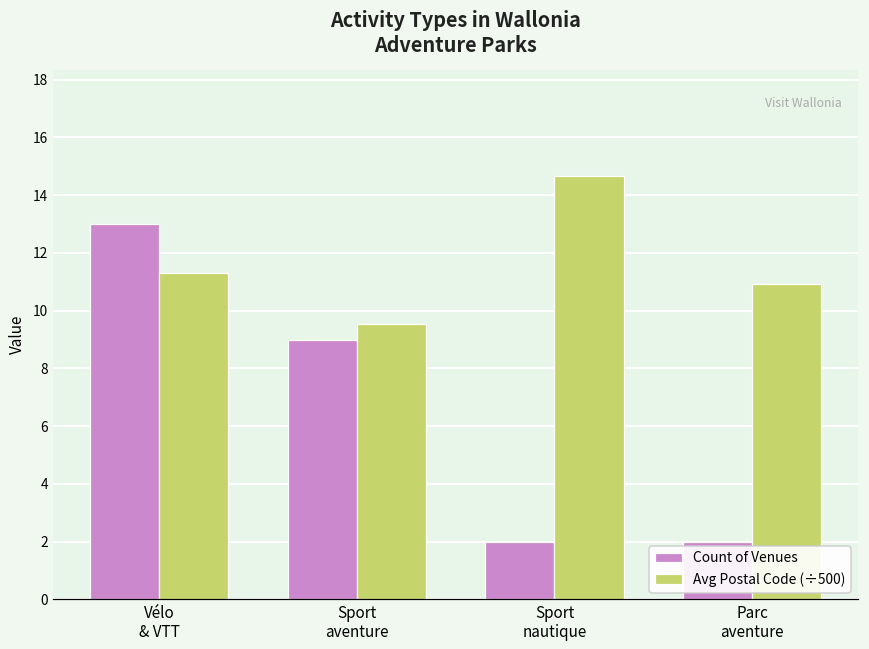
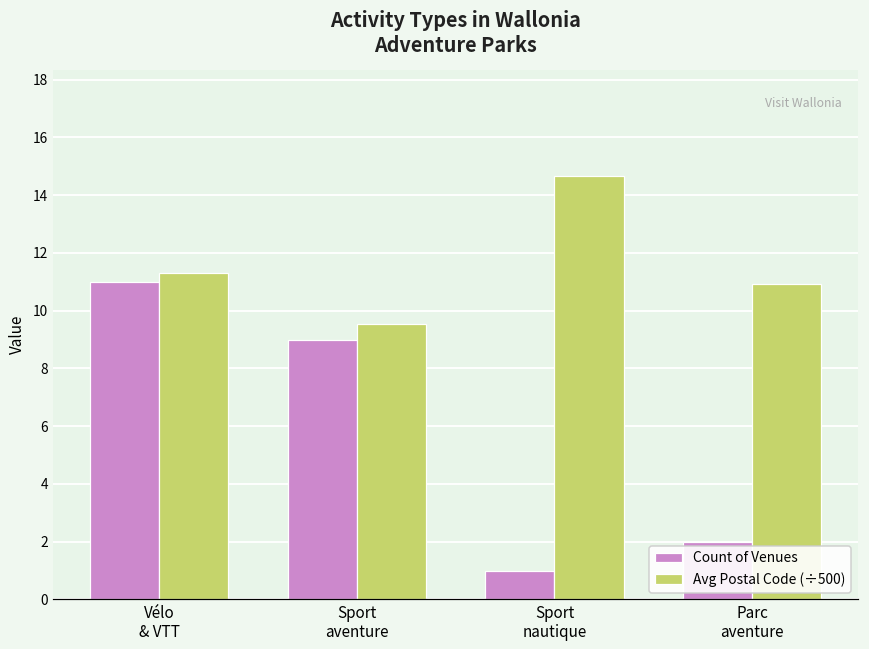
Count of Venues, Vélo & VTT: 13 -> 11
Count of Venues, Sport nautique: 2 -> 1
